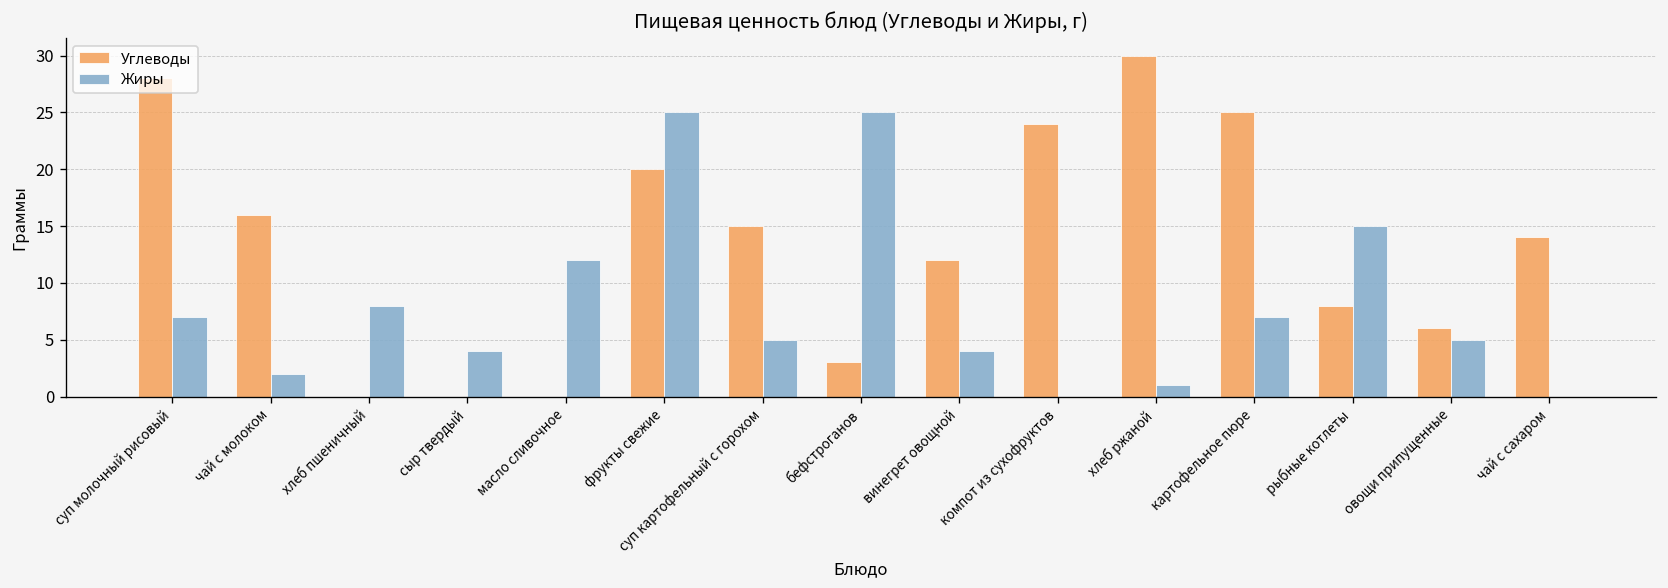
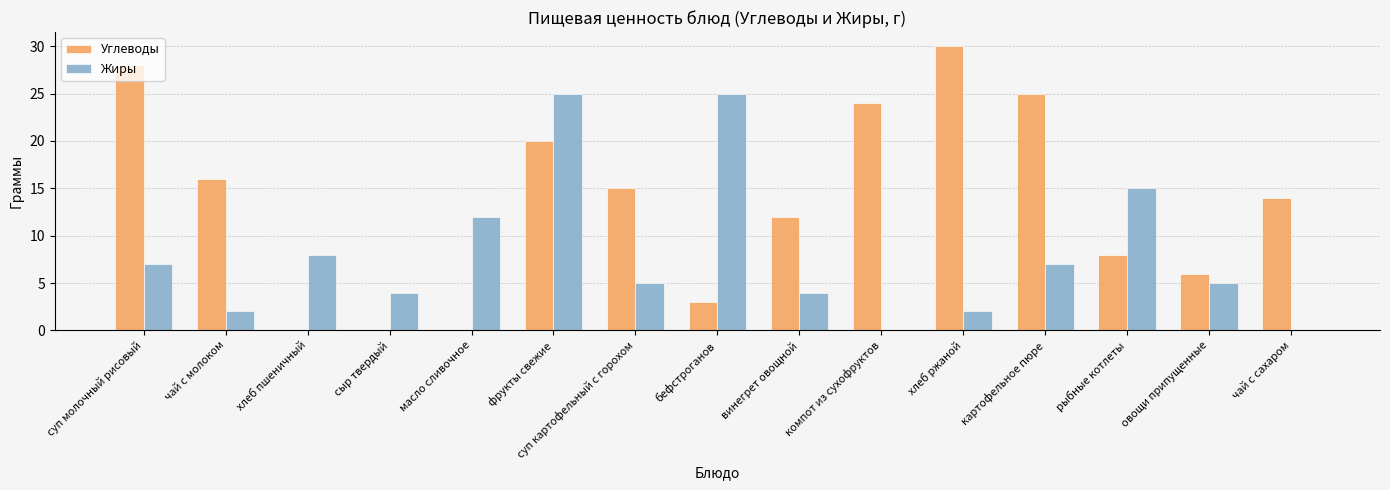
Жиры, хлеб ржаной: 1 -> 2
